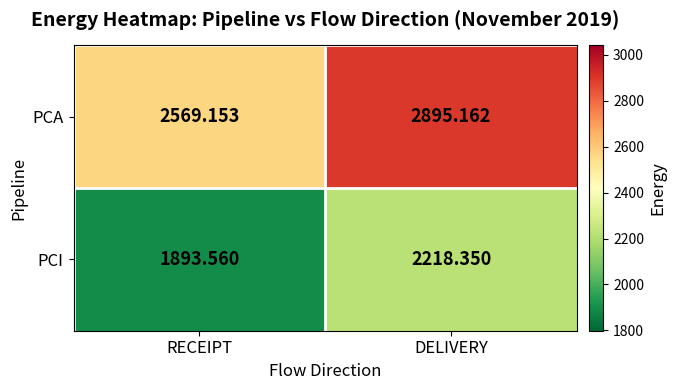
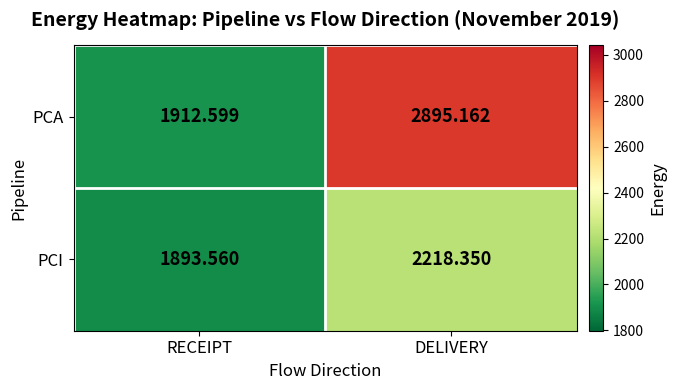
PCA, RECEIPT: 2569.153 -> 1912.599
